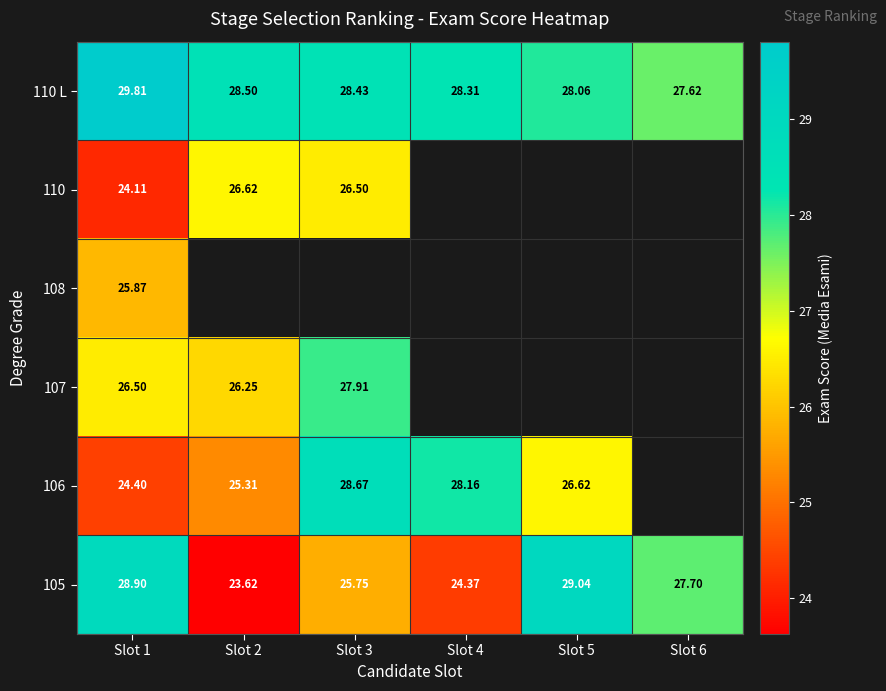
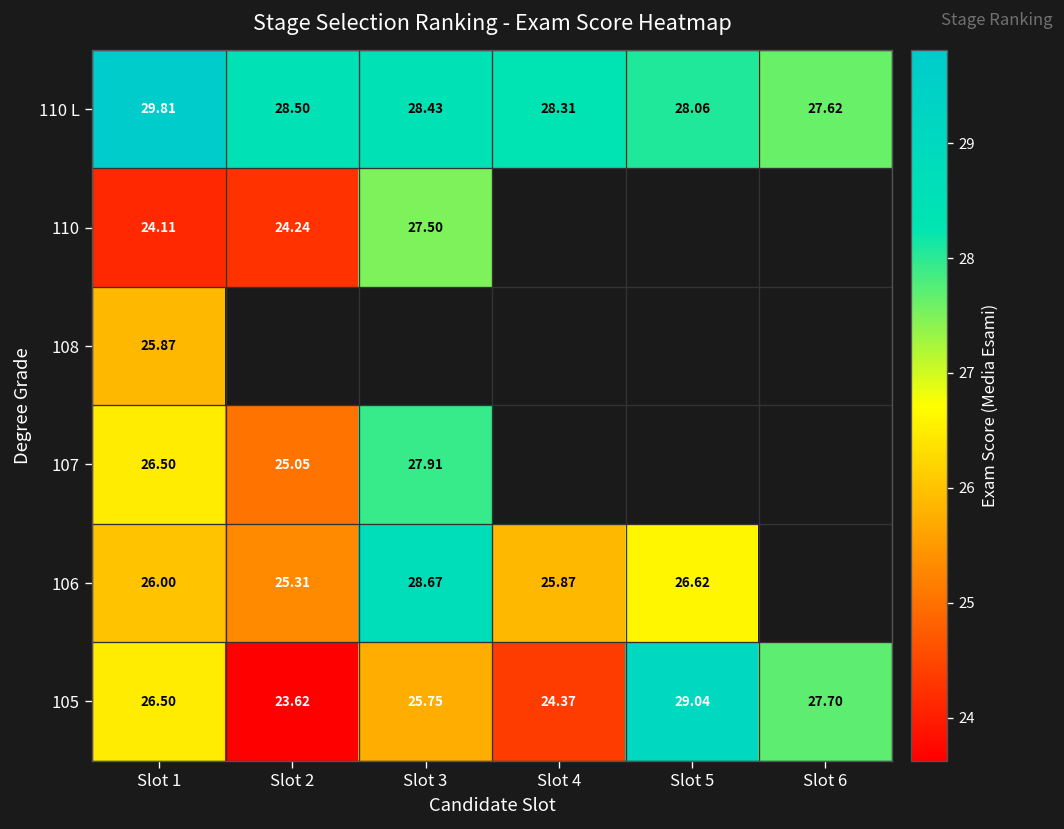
110, Slot 2: 26.62 -> 24.24
110, Slot 3: 26.50 -> 27.50
107, Slot 2: 26.25 -> 25.05
106, Slot 1: 24.40 -> 26.00
106, Slot 4: 28.16 -> 25.87
105, Slot 1: 28.90 -> 26.50
